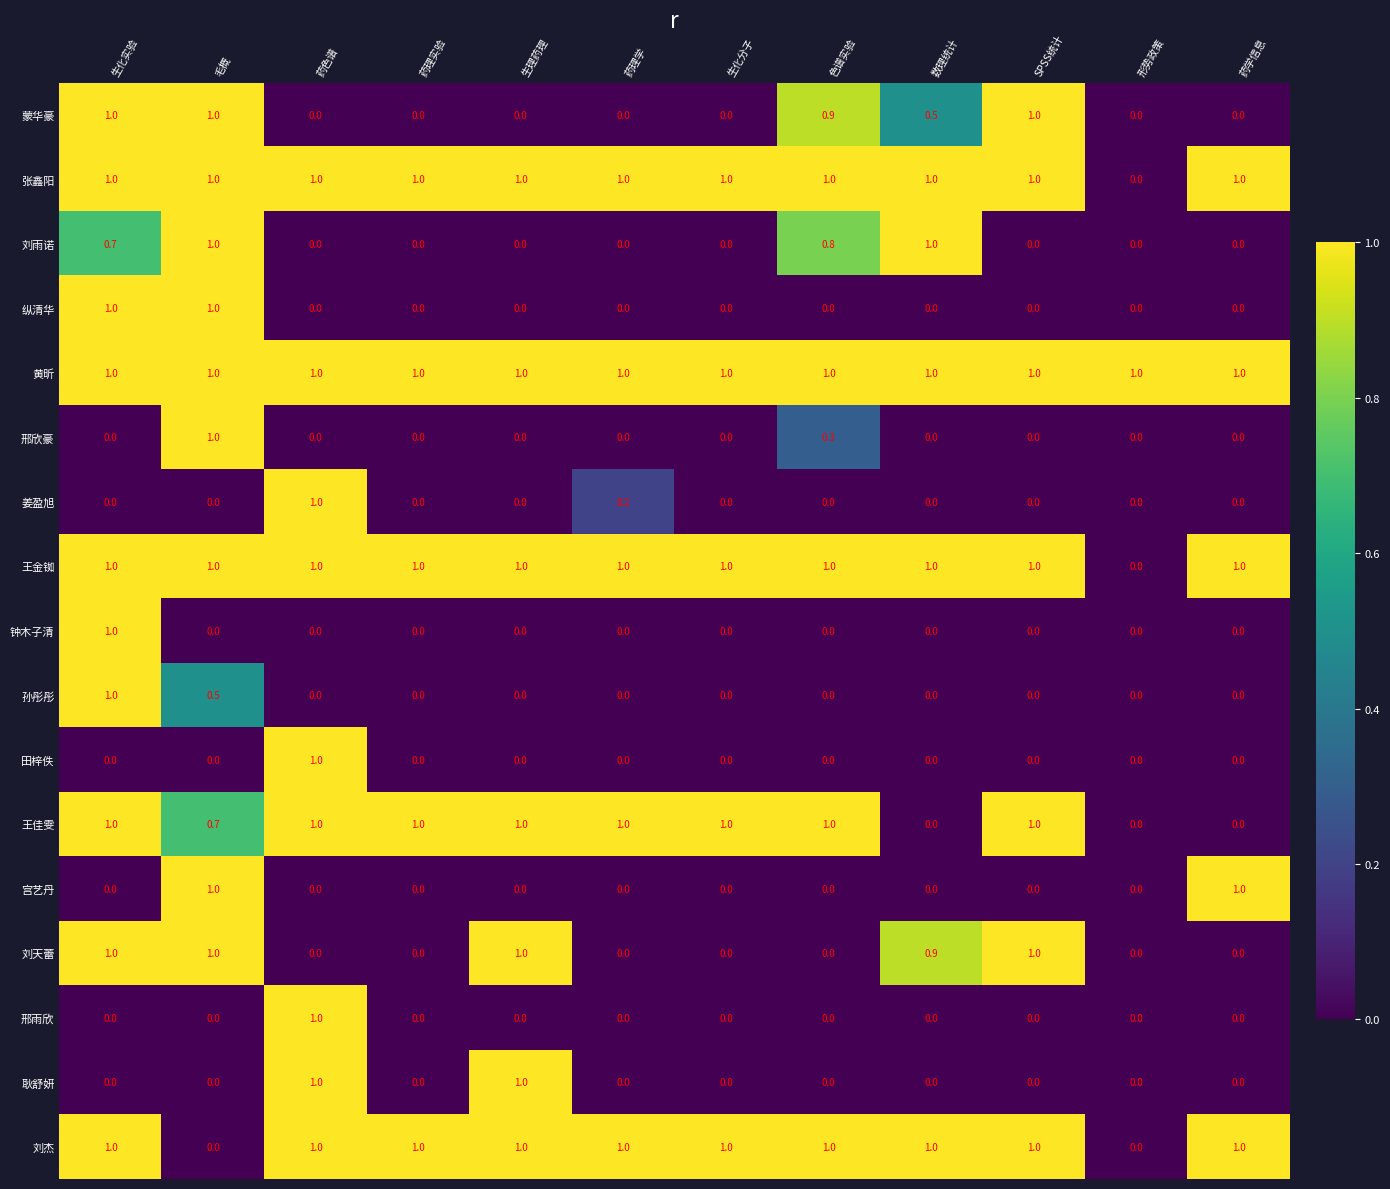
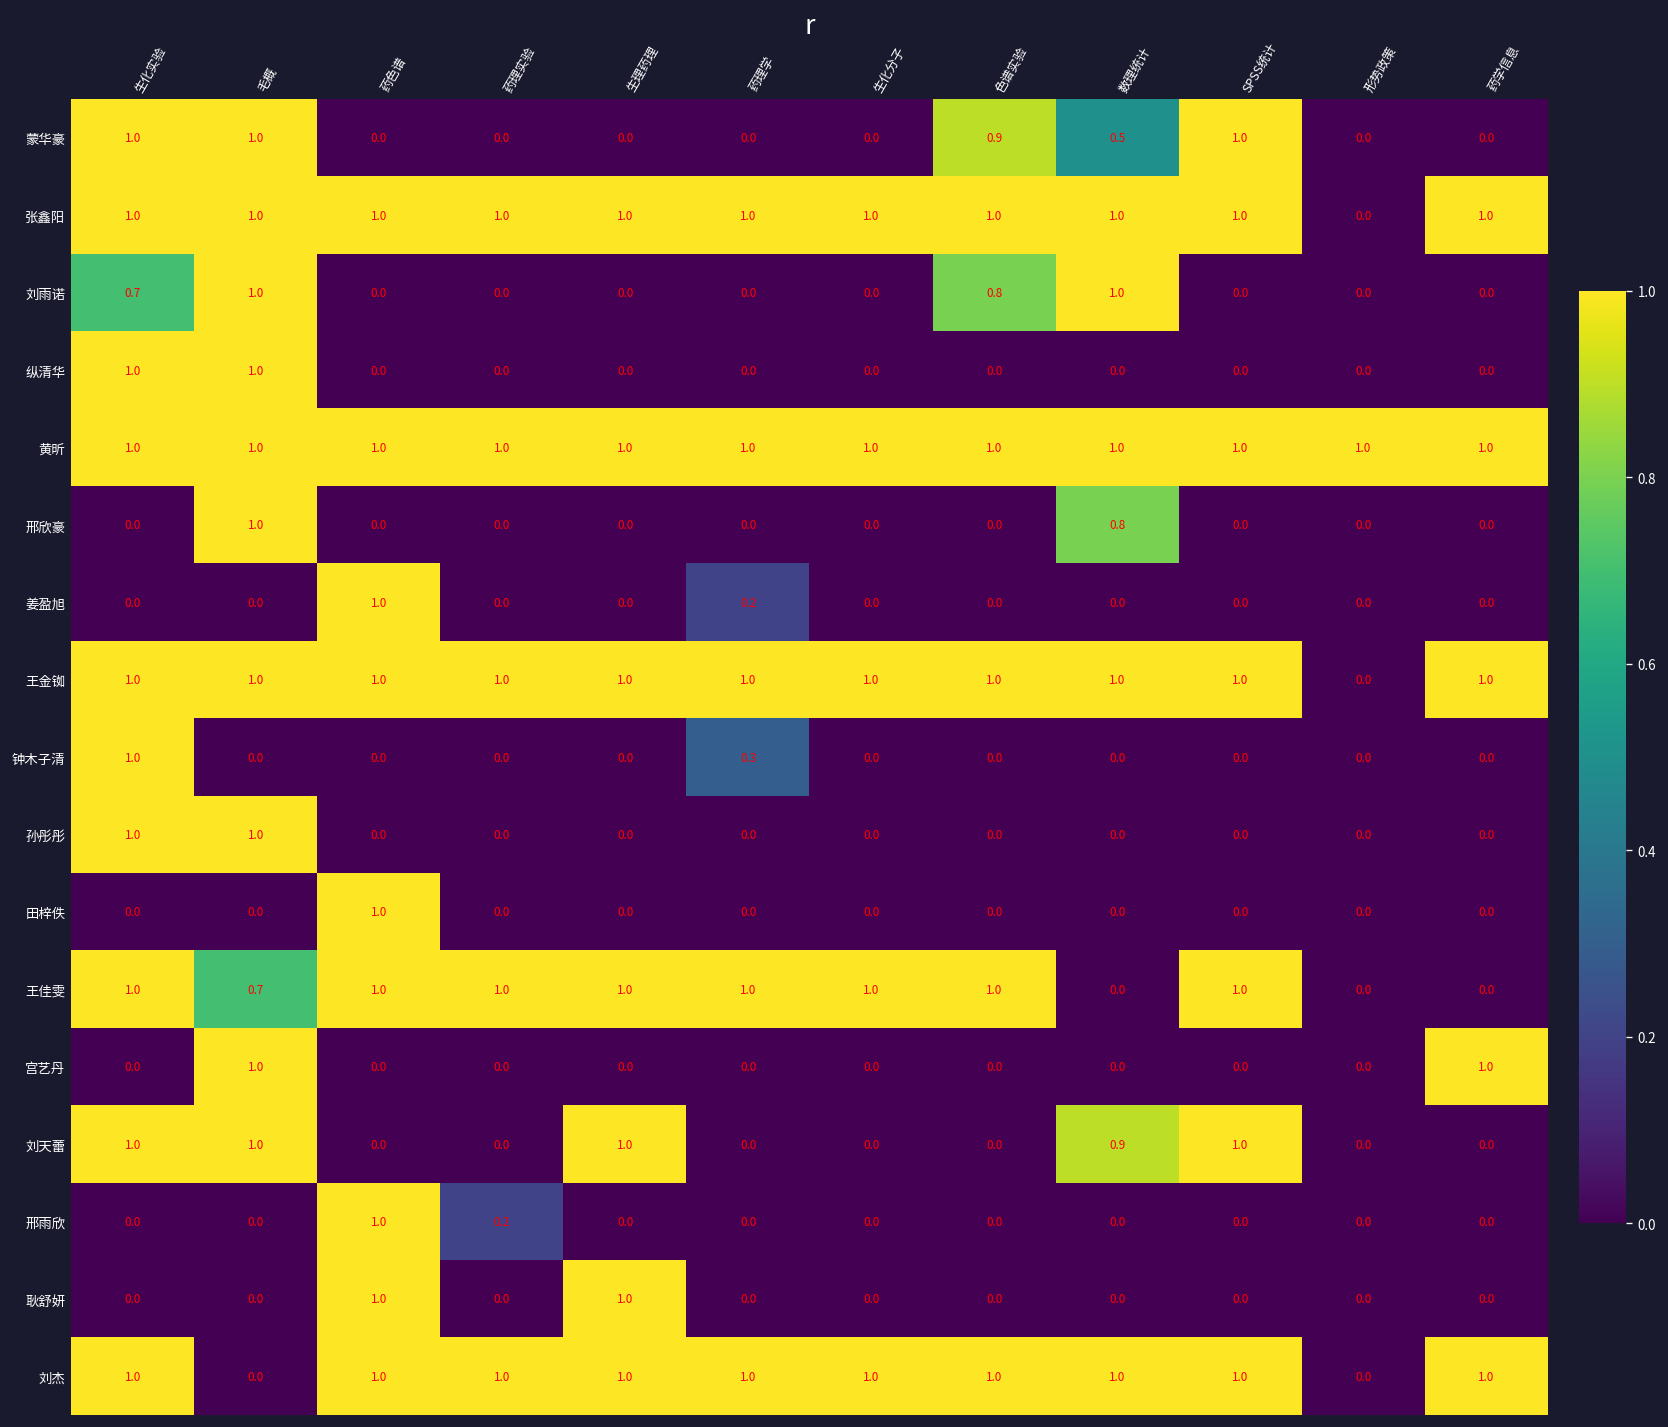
邢欣豪, 色谱实验: 0.3 -> 0.0
邢欣豪, 数理统计: 0.0 -> 0.8
钟木子清, 药理学: 0.0 -> 0.3
孙彤彤, 毛概: 0.5 -> 1.0
邢雨欣, 药理实验: 0.0 -> 0.2
